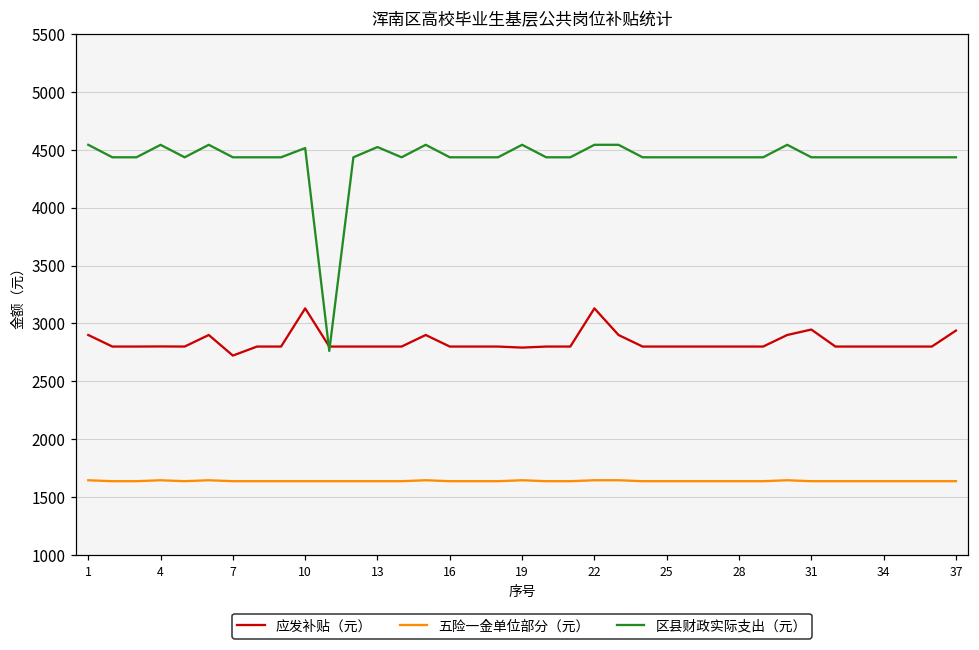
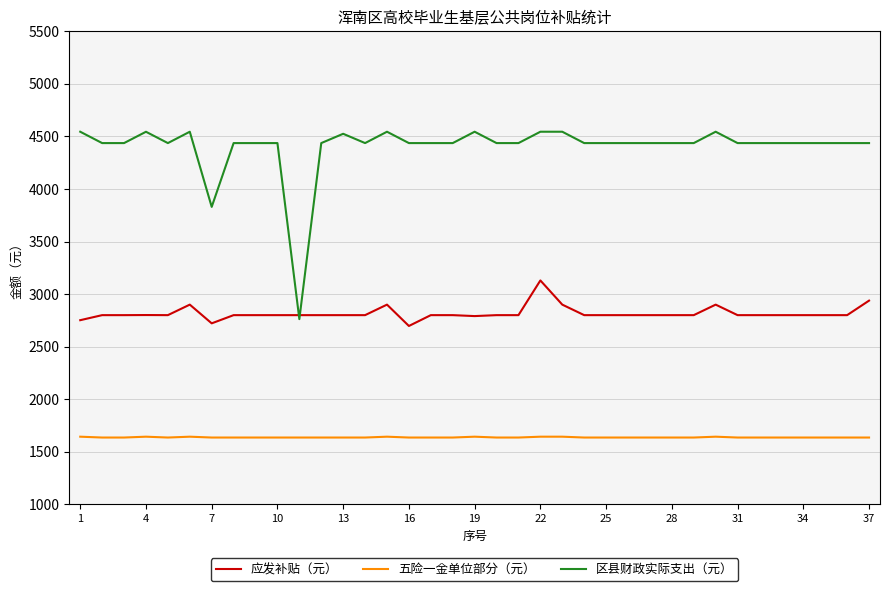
应发补贴（元）, 1: 2900 -> 2750
区县财政实际支出（元）, 7: 4440 -> 3830
应发补贴（元）, 10: 3130 -> 2800
区县财政实际支出（元）, 10: 4520 -> 4440
应发补贴（元）, 16: 2800 -> 2700
应发补贴（元）, 31: 2950 -> 2800
